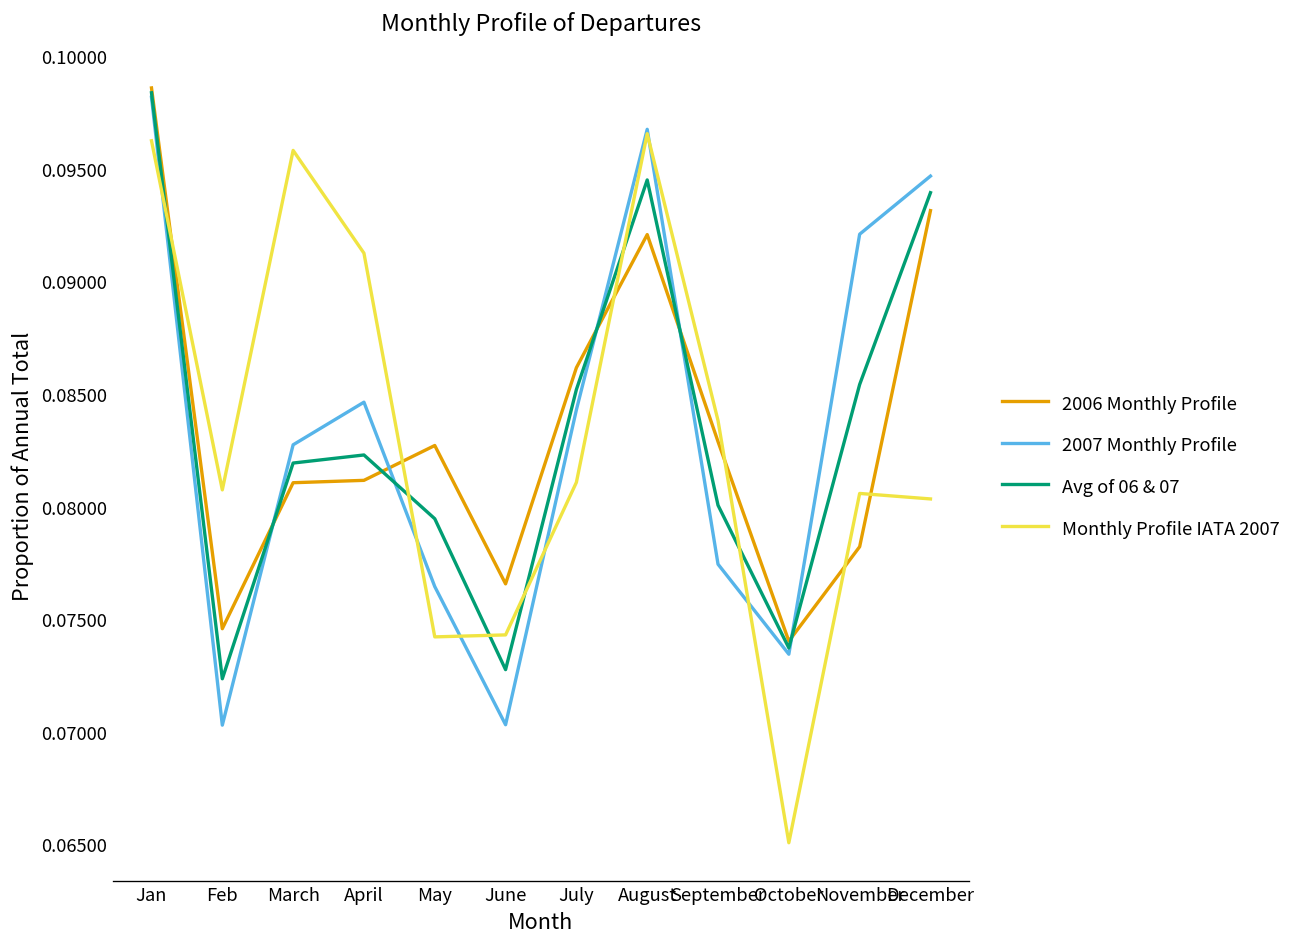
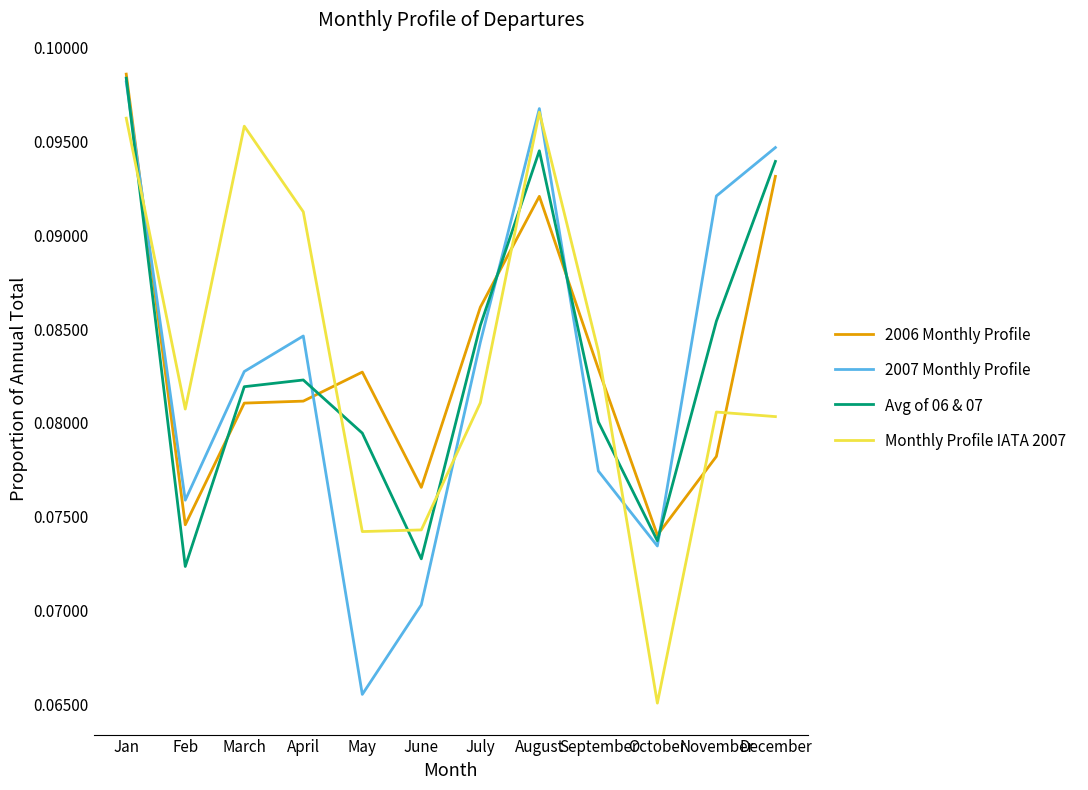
2007 Monthly Profile, Feb: 0.0703 -> 0.0759
2007 Monthly Profile, May: 0.0764 -> 0.0655
